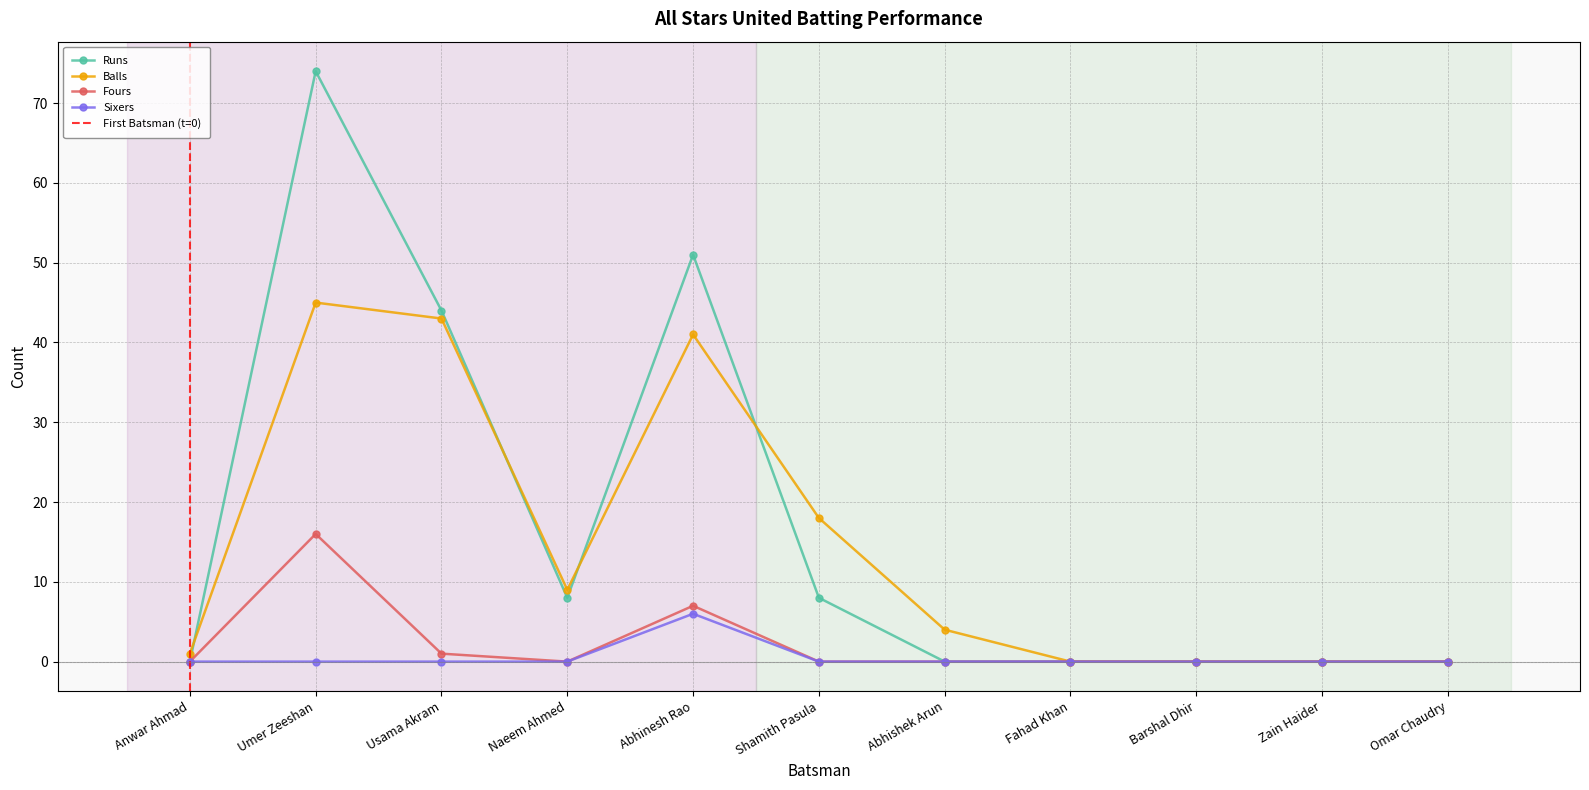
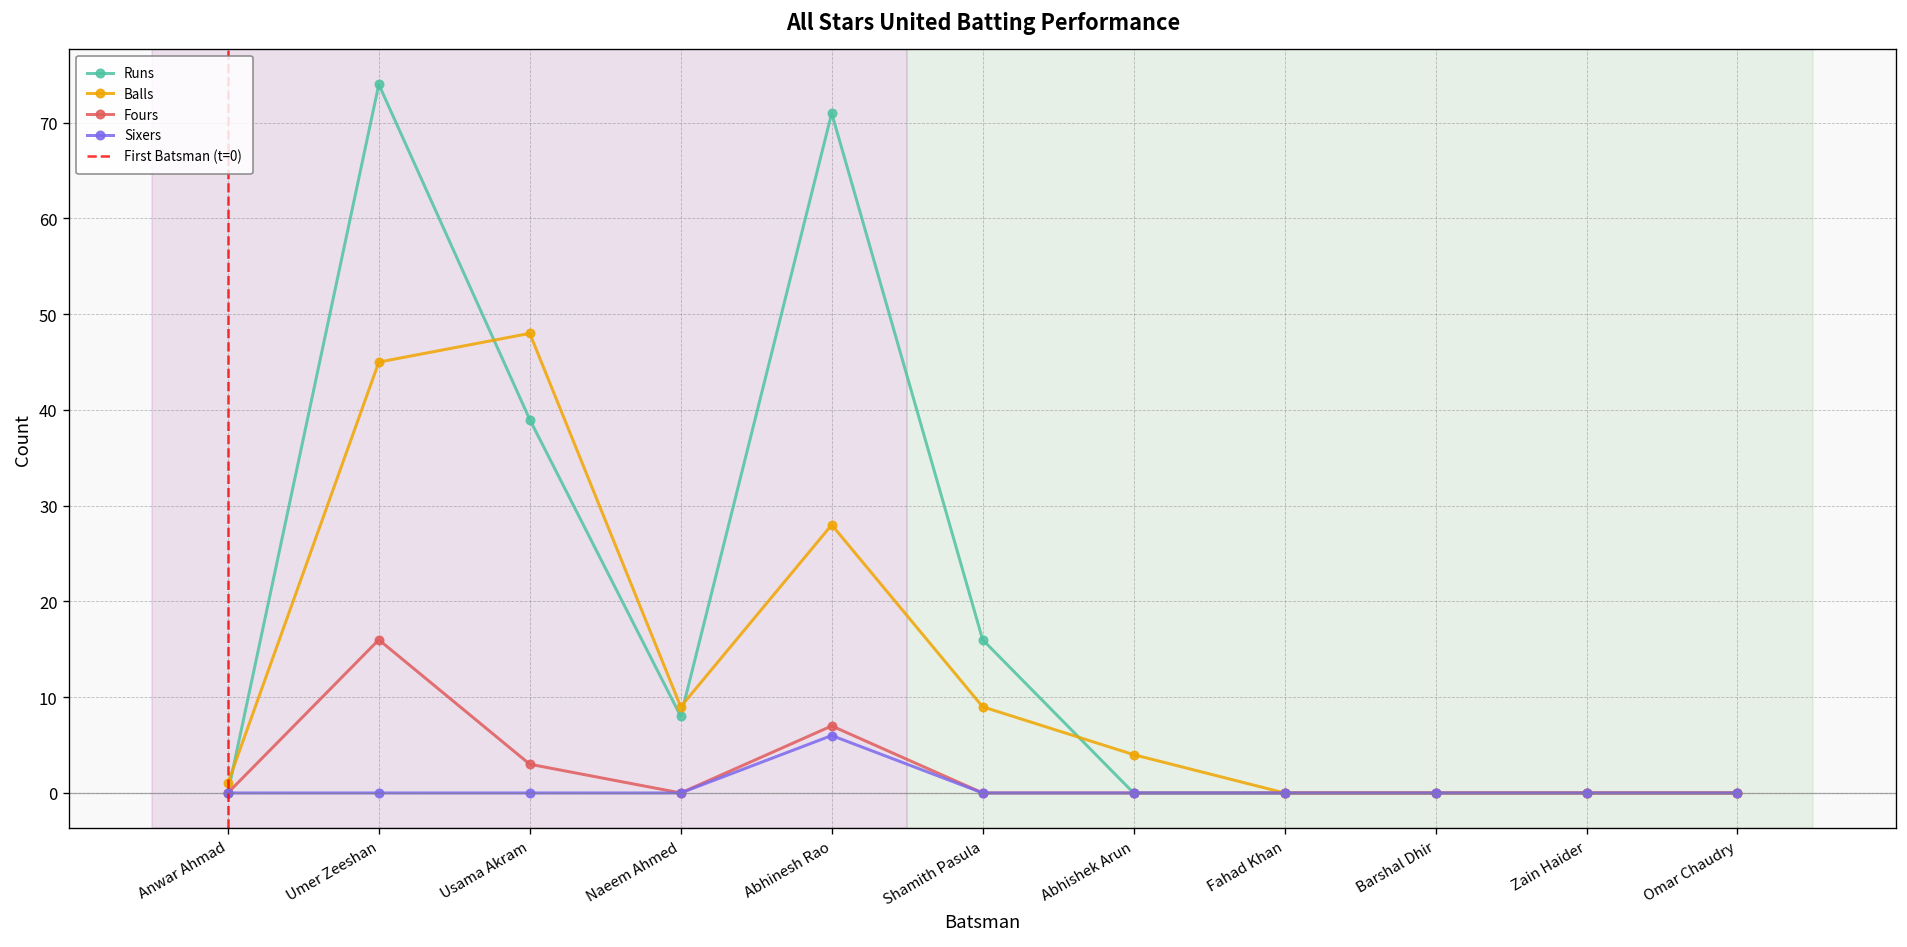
Runs, Usama Akram: 44 -> 39
Balls, Usama Akram: 43 -> 48
Fours, Usama Akram: 1 -> 3
Runs, Abhinesh Rao: 51 -> 71
Balls, Abhinesh Rao: 41 -> 28
Runs, Shamith Pasula: 8 -> 16
Balls, Shamith Pasula: 18 -> 9
